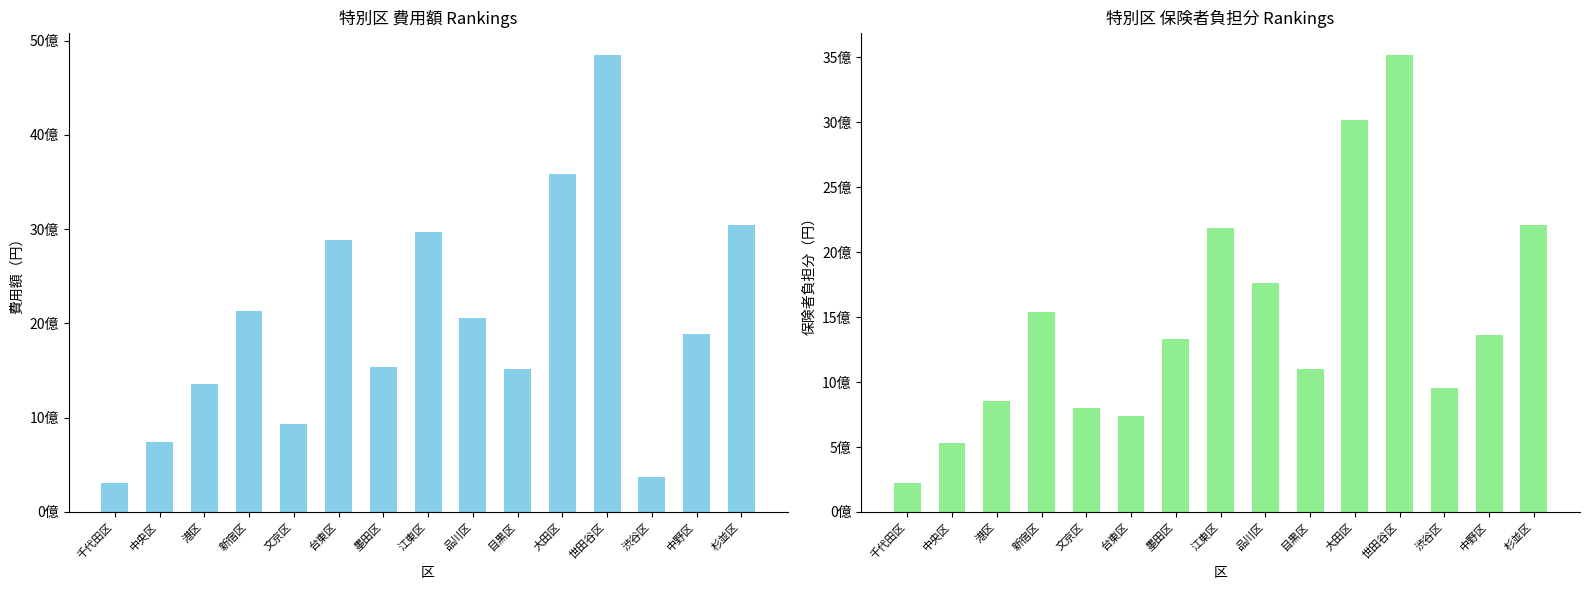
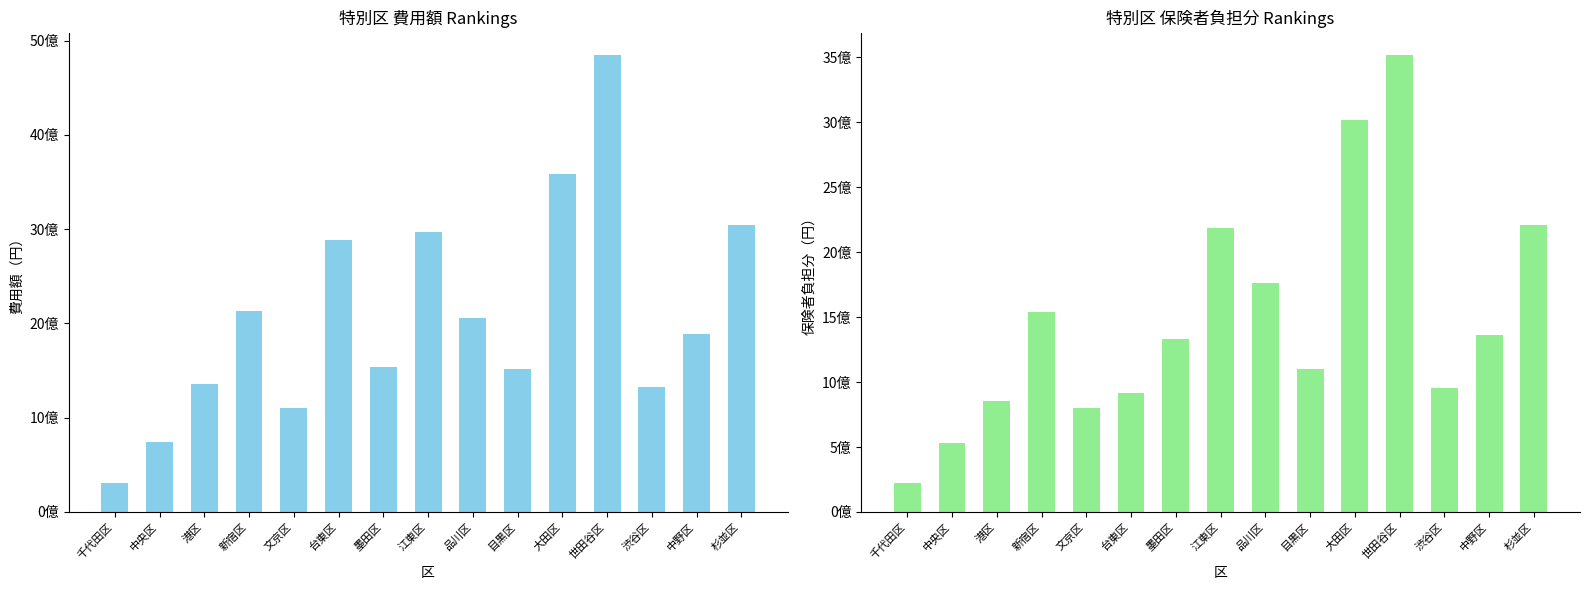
特別区 費用額 Rankings, 文京区: 9億 -> 11億
特別区 費用額 Rankings, 渋谷区: 4億 -> 13億
特別区 保険者負担分 Rankings, 台東区: 7.4億 -> 9.1億
